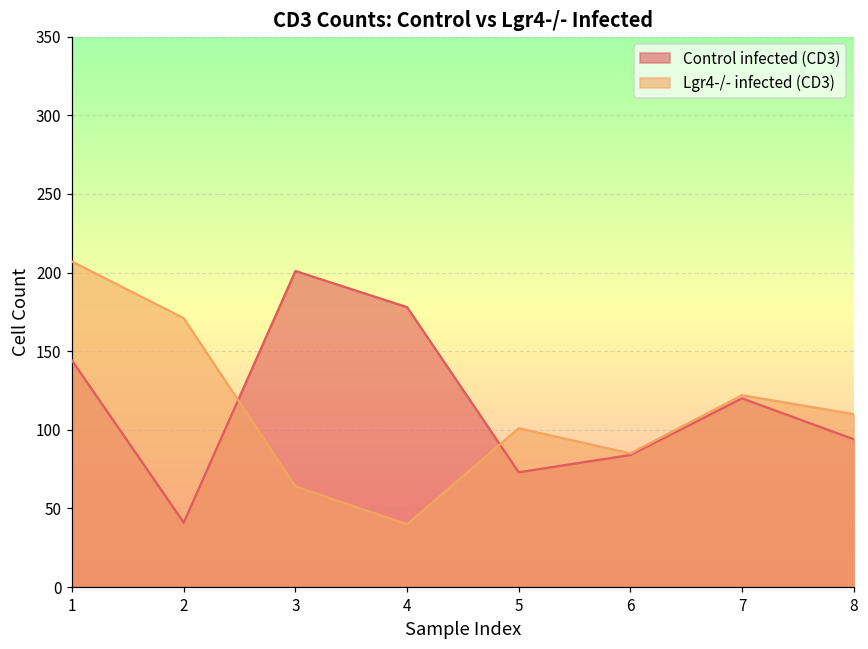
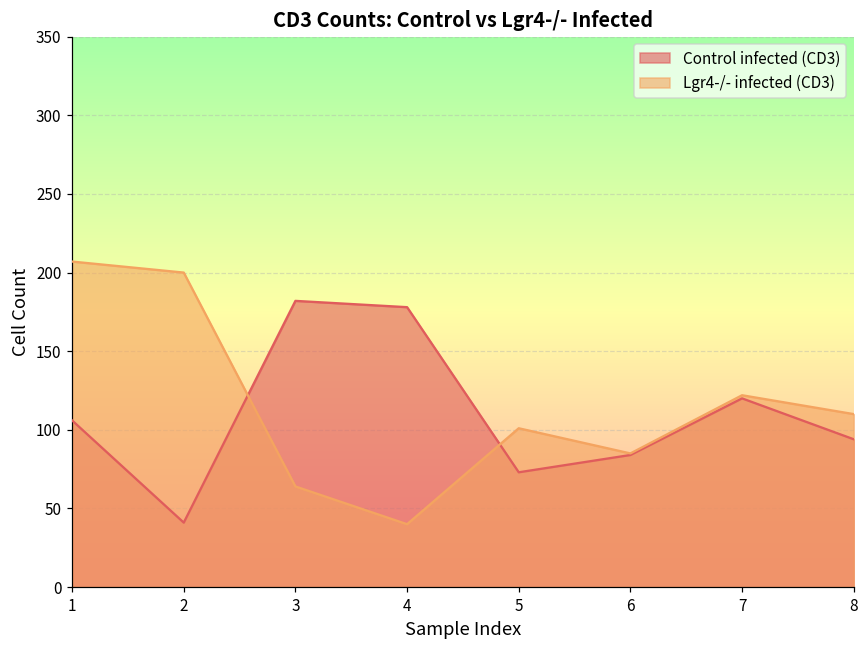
Control infected (CD3), 1: 144 -> 106
Lgr4-/- infected (CD3), 2: 171 -> 200
Control infected (CD3), 3: 201 -> 182
